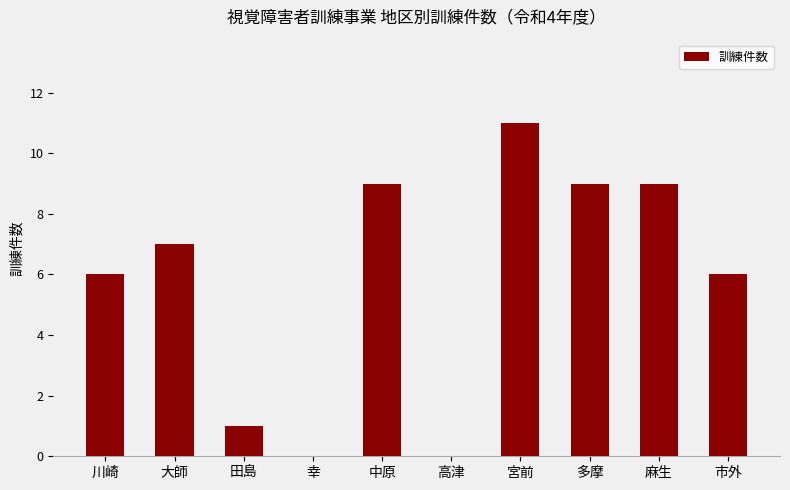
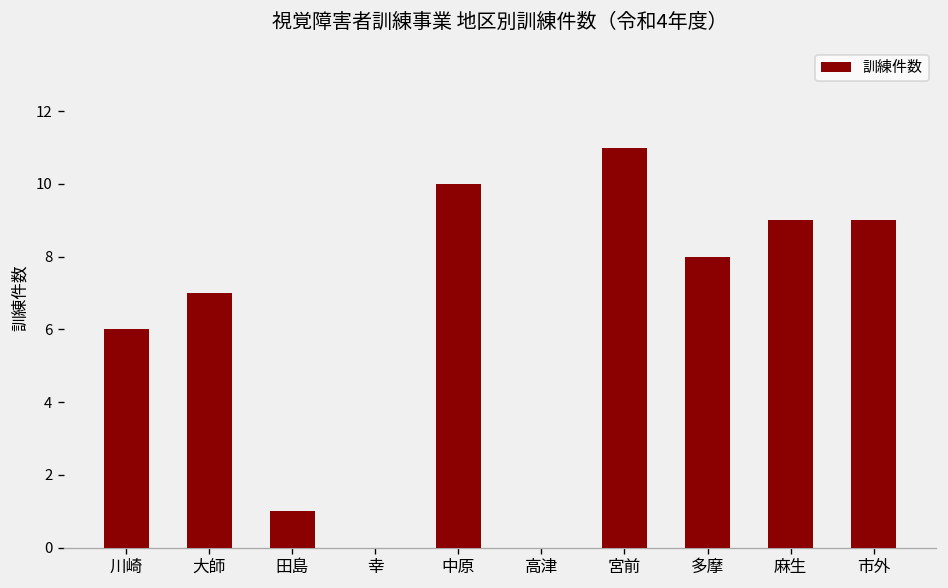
中原: 9 -> 10
多摩: 9 -> 8
市外: 6 -> 9
